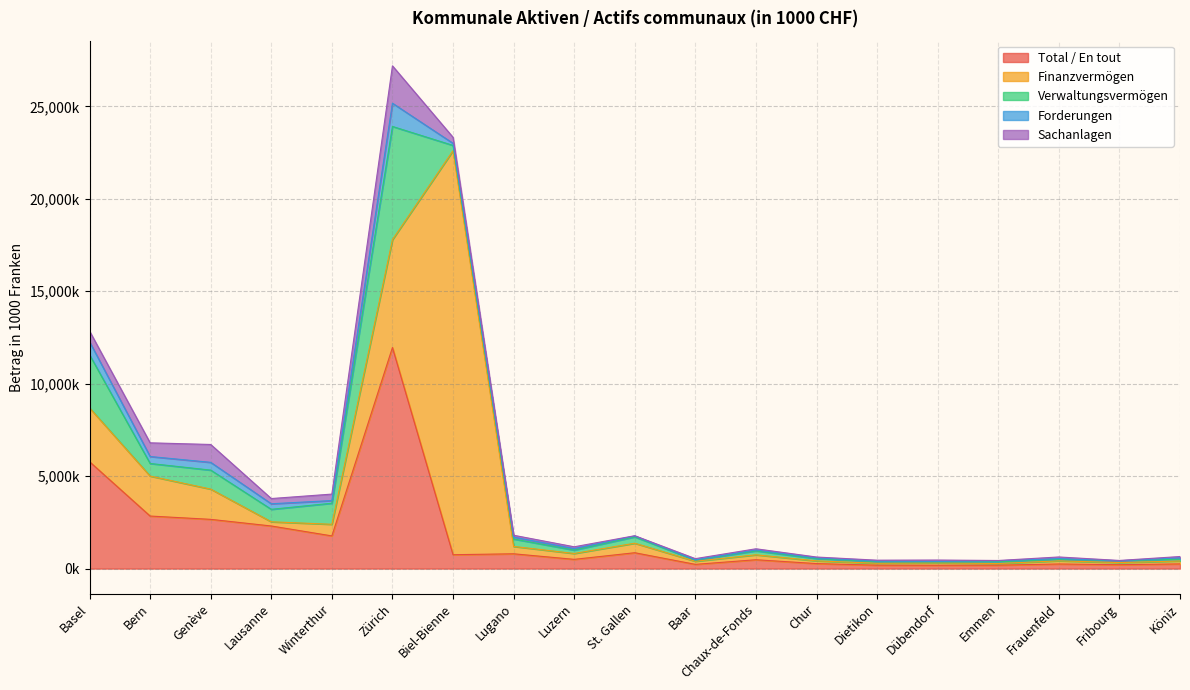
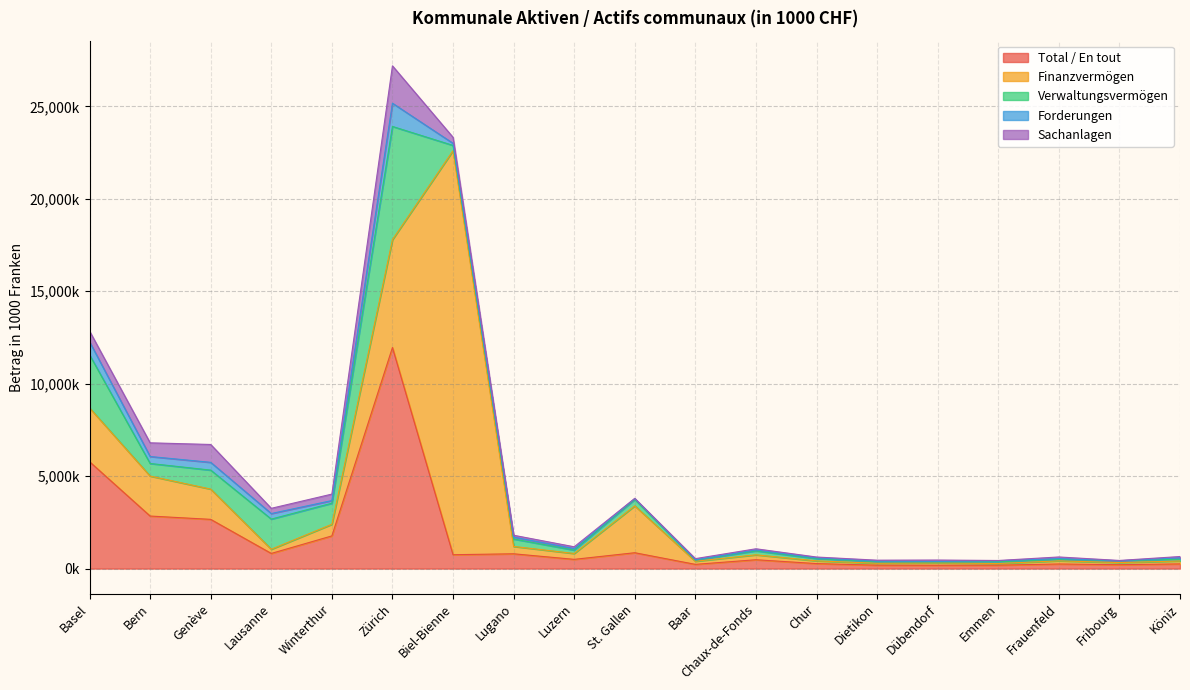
Total / En tout, Lausanne: 2,300,000 -> 800,000
Verwaltungsvermögen, Lausanne: 700,000 -> 1,600,000
Finanzvermögen, St. Gallen: 500,000 -> 2,500,000
